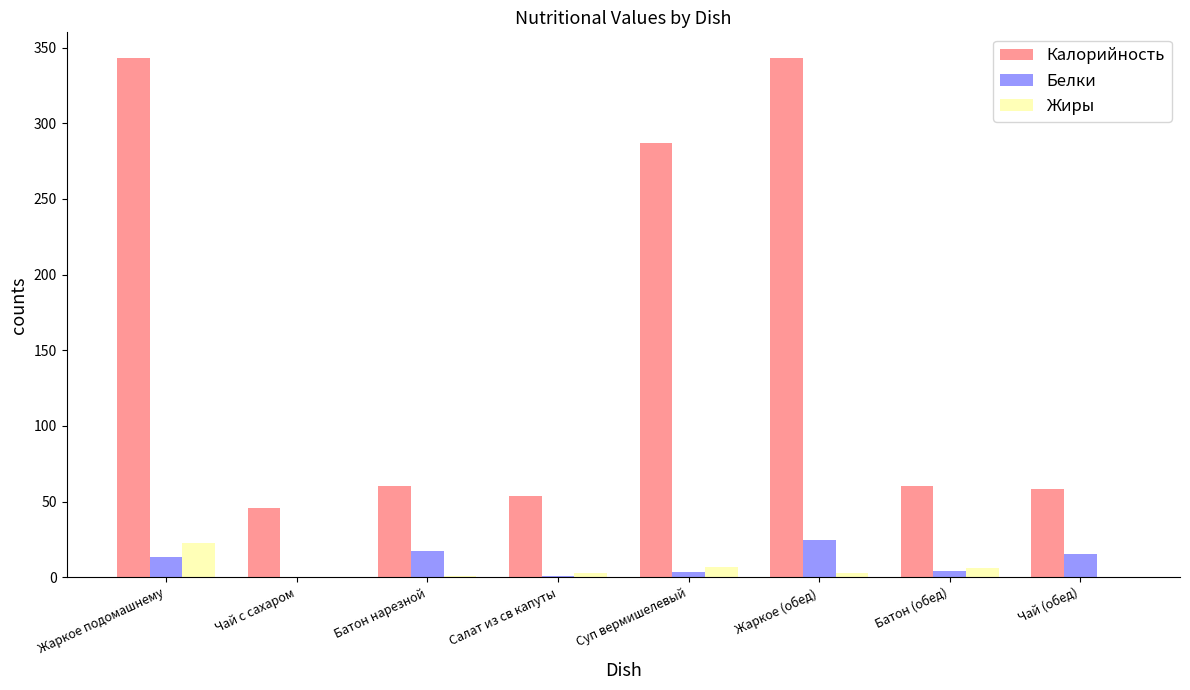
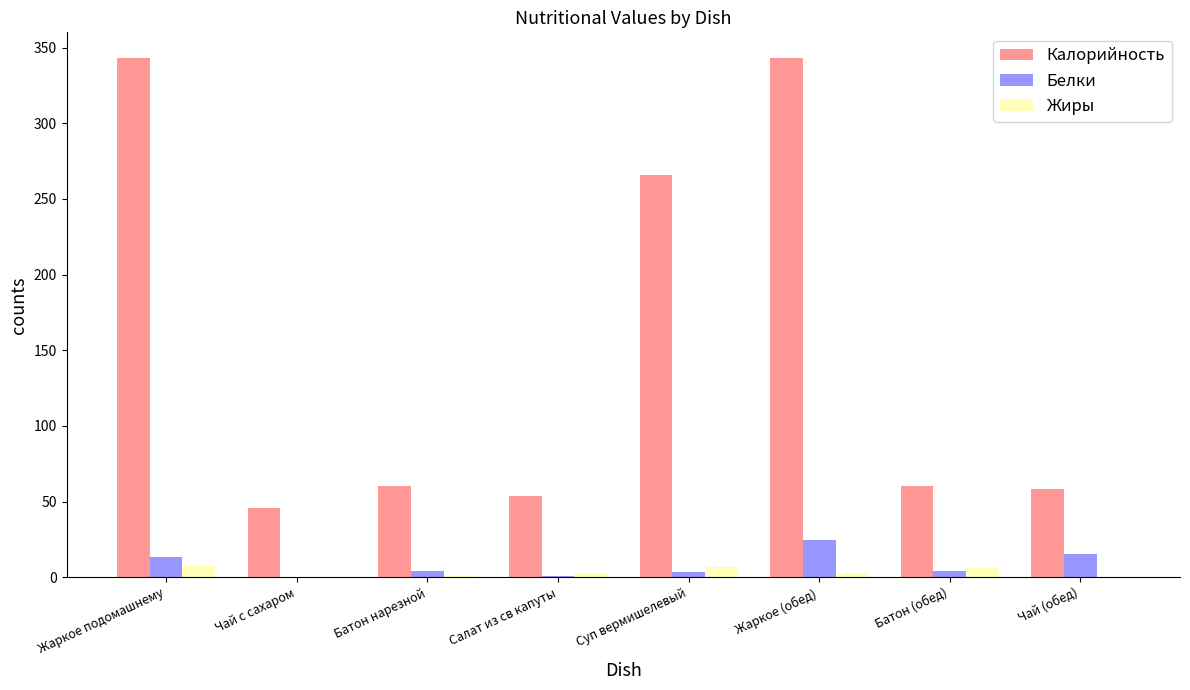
Жиры, Жаркое подомашнему: 22 -> 7
Белки, Батон нарезной: 18 -> 4
Калорийность, Суп вермишелевый: 287 -> 266
